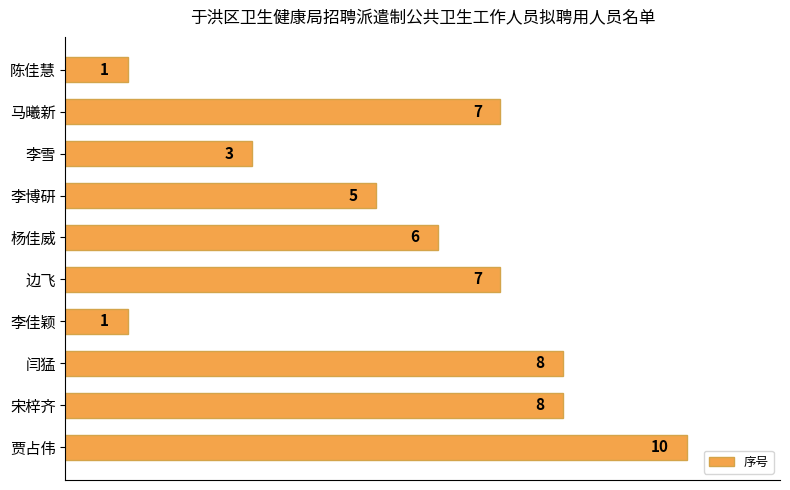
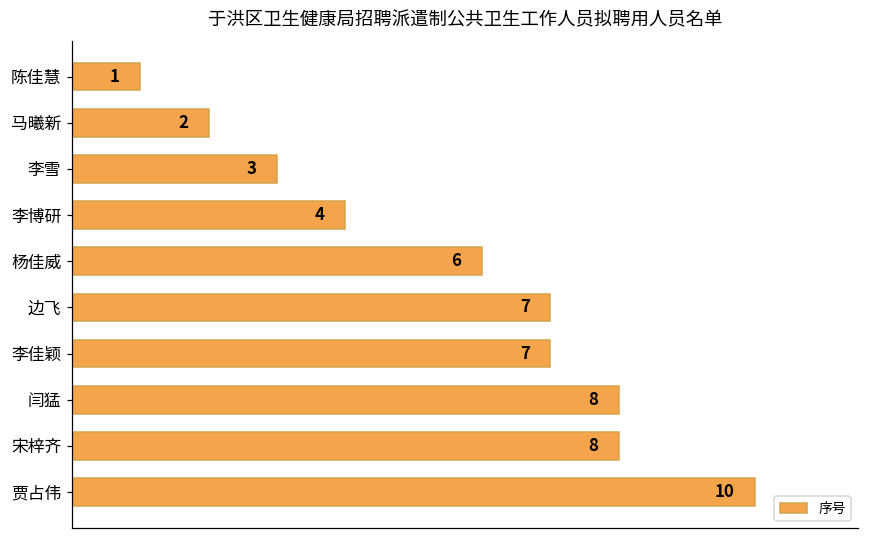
马曦新: 7 -> 2
李博研: 5 -> 4
李佳颖: 1 -> 7
